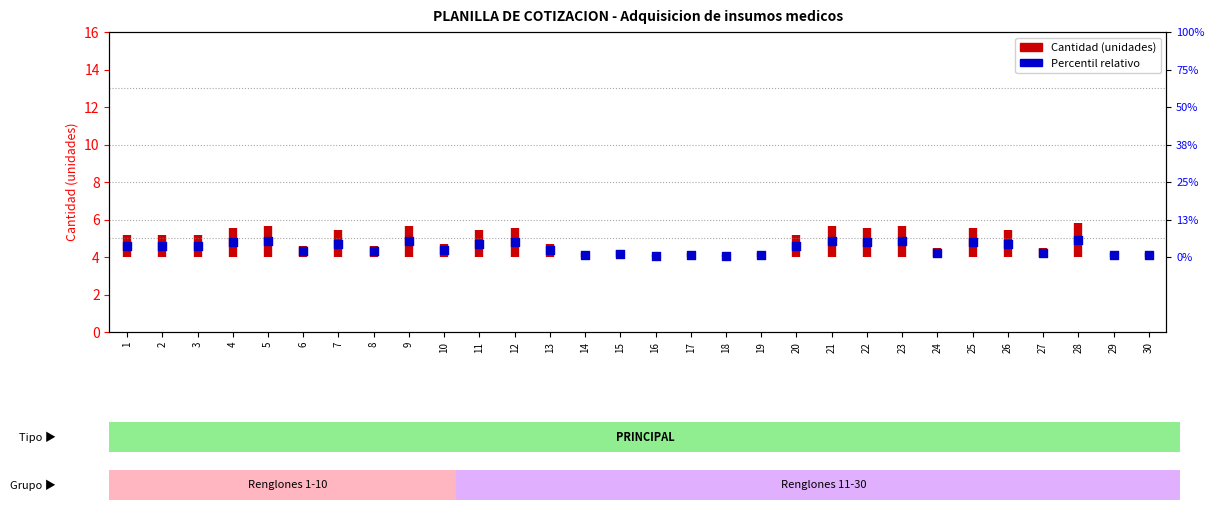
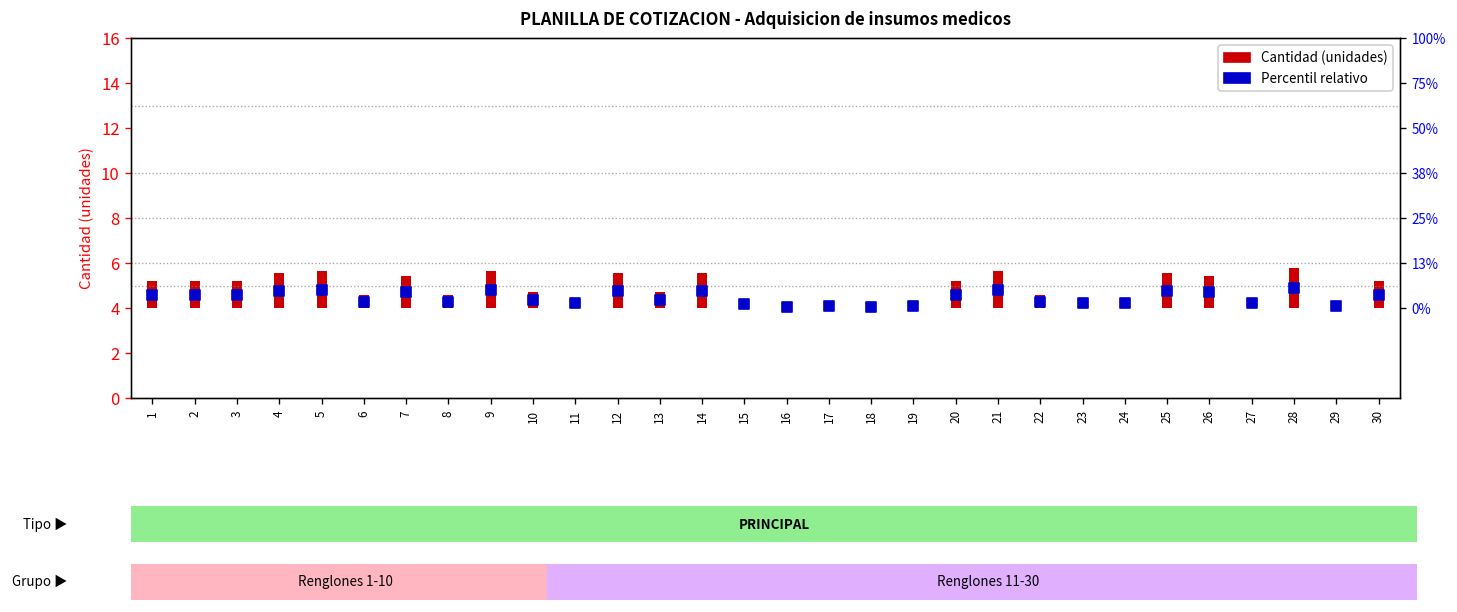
11: 4.7 -> 4.2
14: 4.1 -> 4.8
22: 4.8 -> 4.3
23: 4.8 -> 4.2
30: 4.1 -> 4.6
